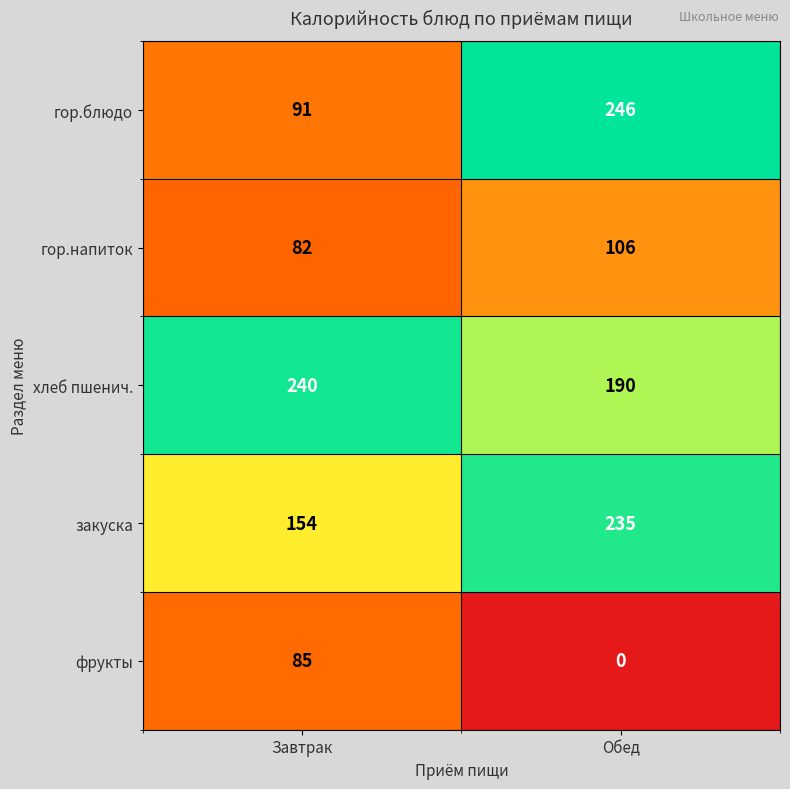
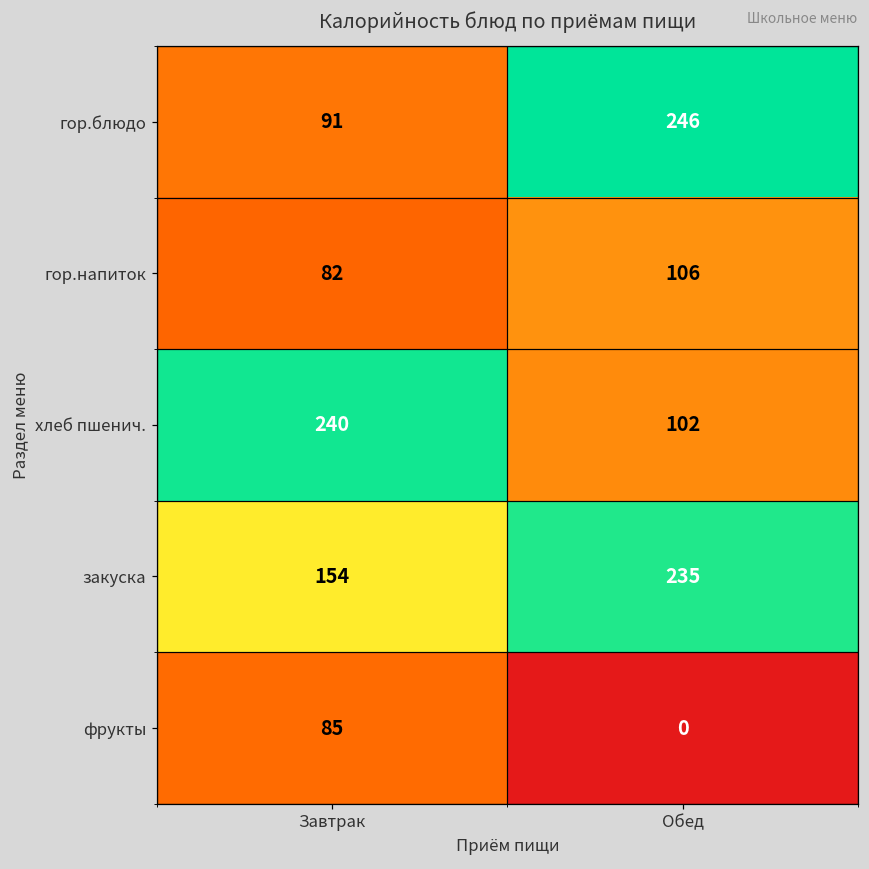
хлеб пшенич., Обед: 190 -> 102
